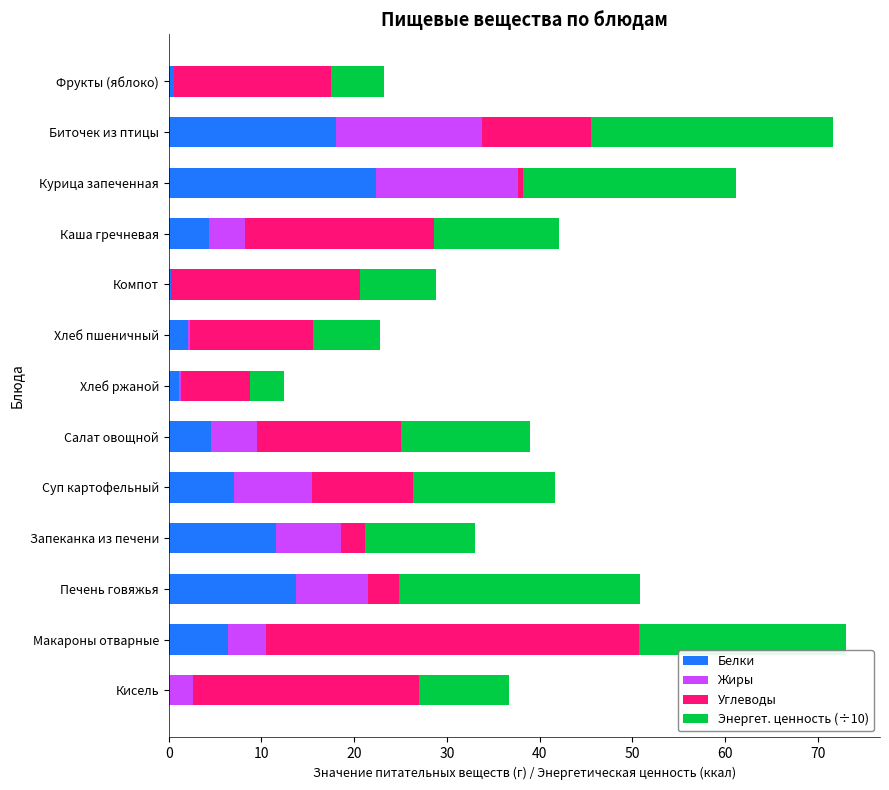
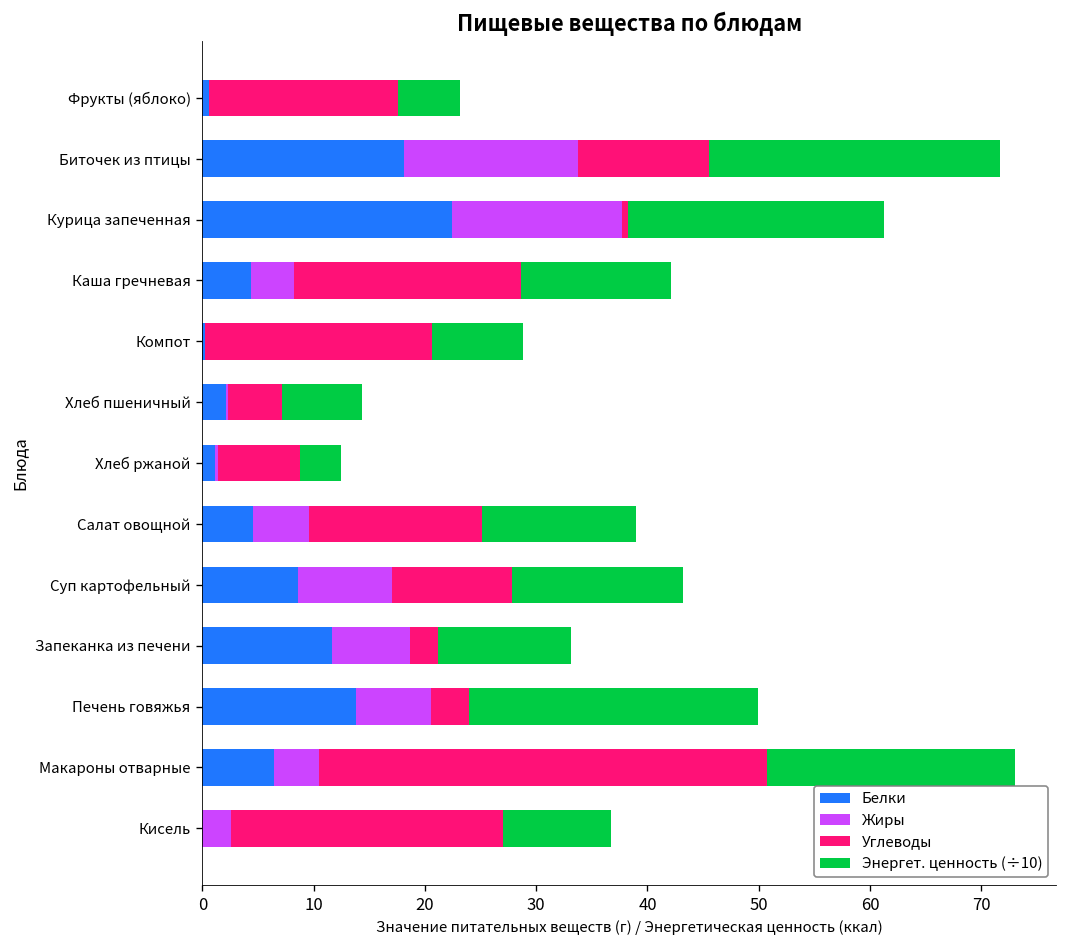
Углеводы, Хлеб пшеничный: 13 -> 5
Белки, Суп картофельный: 7 -> 9
Жиры, Печень говяжья: 8 -> 7
